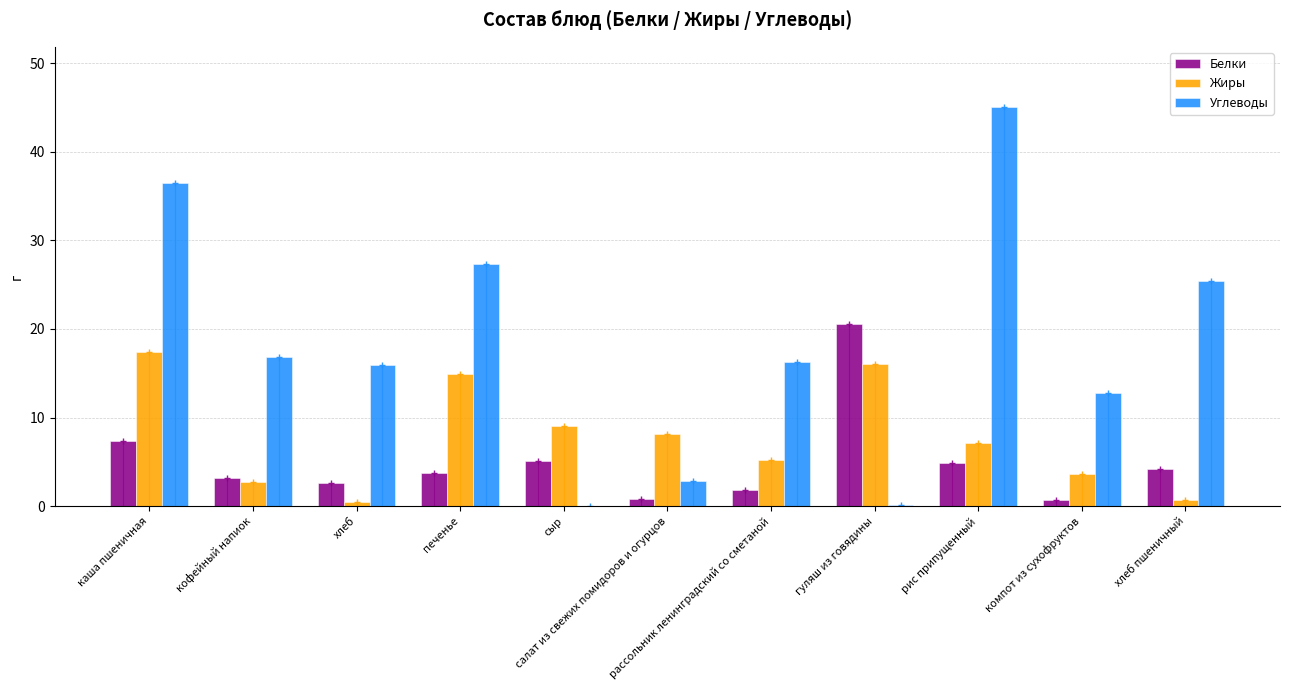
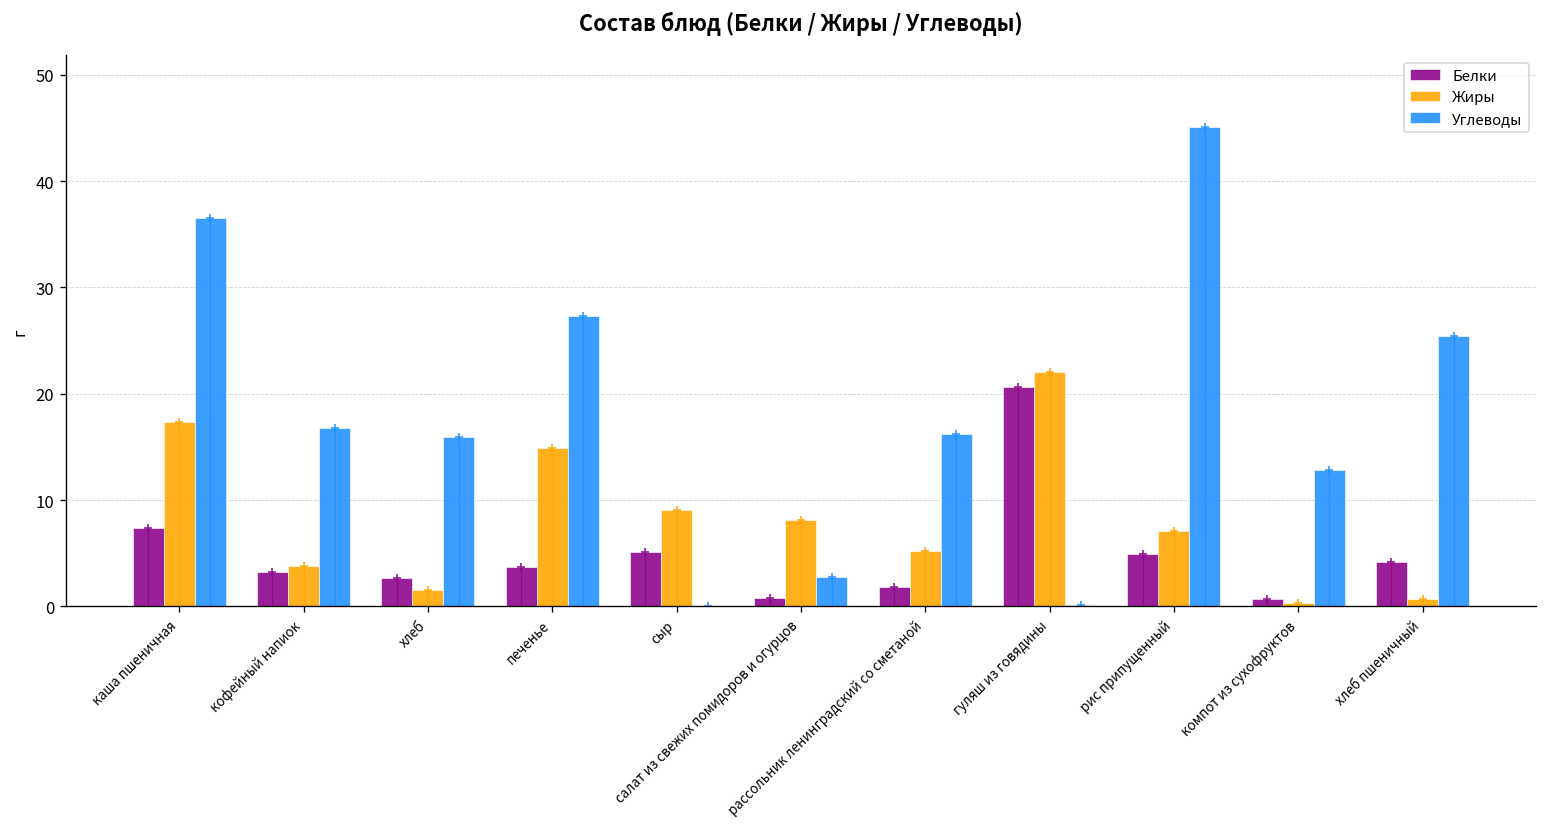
Жиры, кофейный напиок: 3 -> 4
Жиры, хлеб: 0 -> 2
Жиры, гуляш из говядины: 16 -> 22
Жиры, компот из сухофруктов: 4 -> 0
